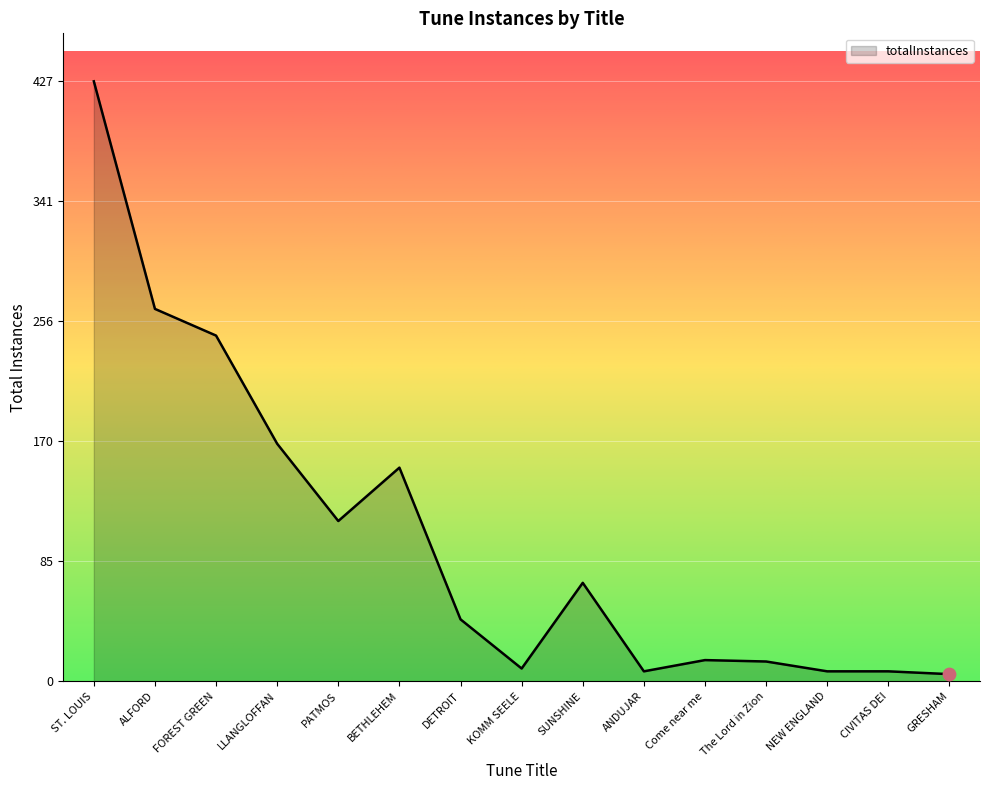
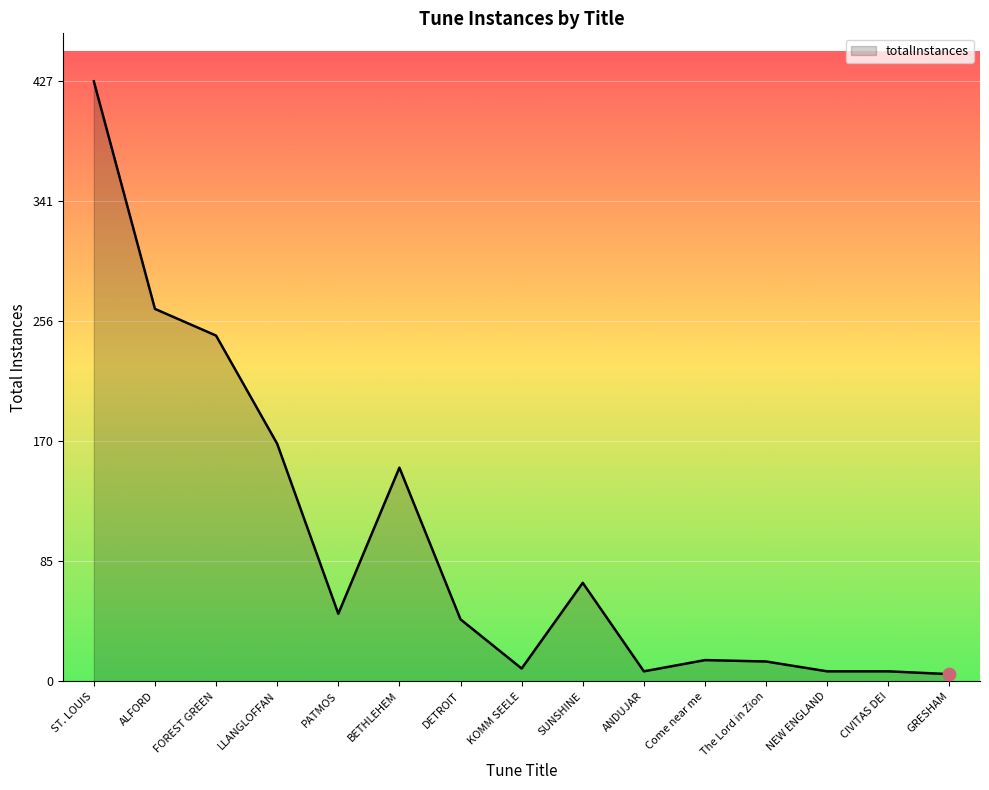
totalInstances, PATMOS: 114 -> 48
